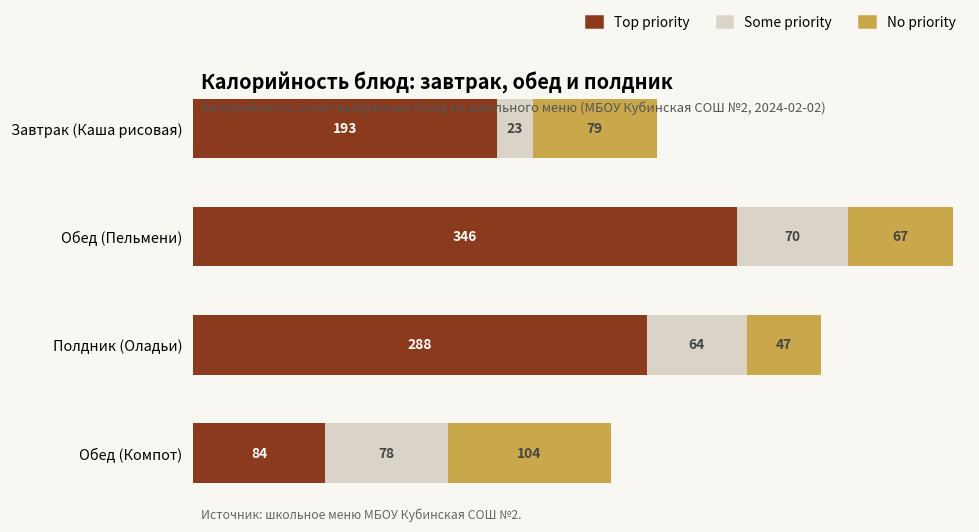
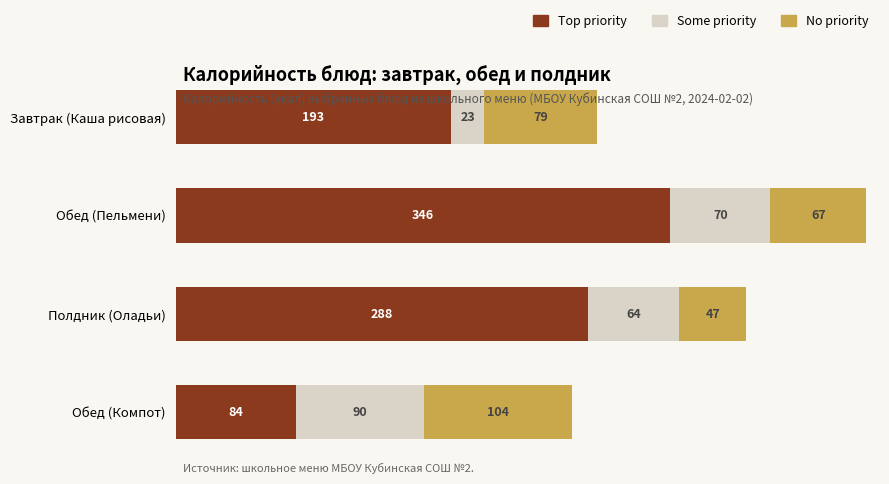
Some priority, Обед (Компот): 78 -> 90
